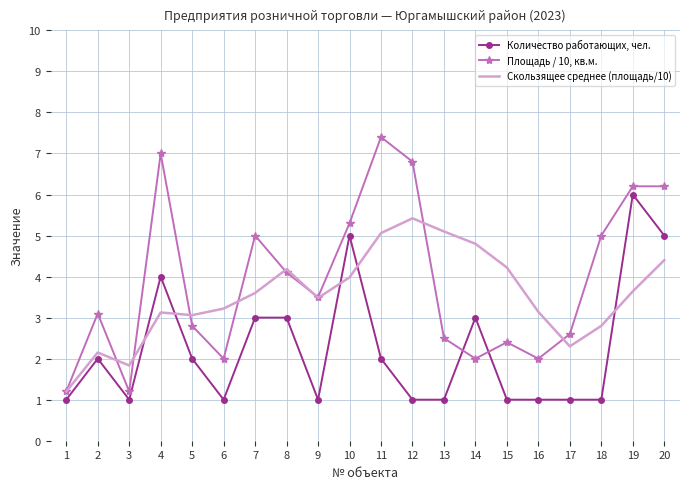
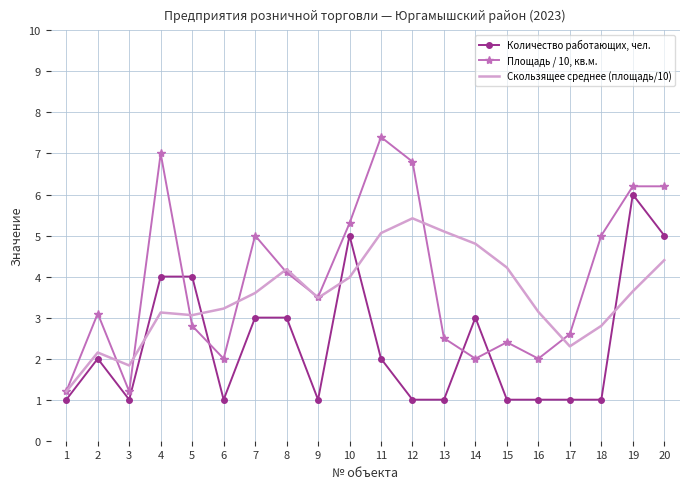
Количество работающих, чел., 5: 2 -> 4
